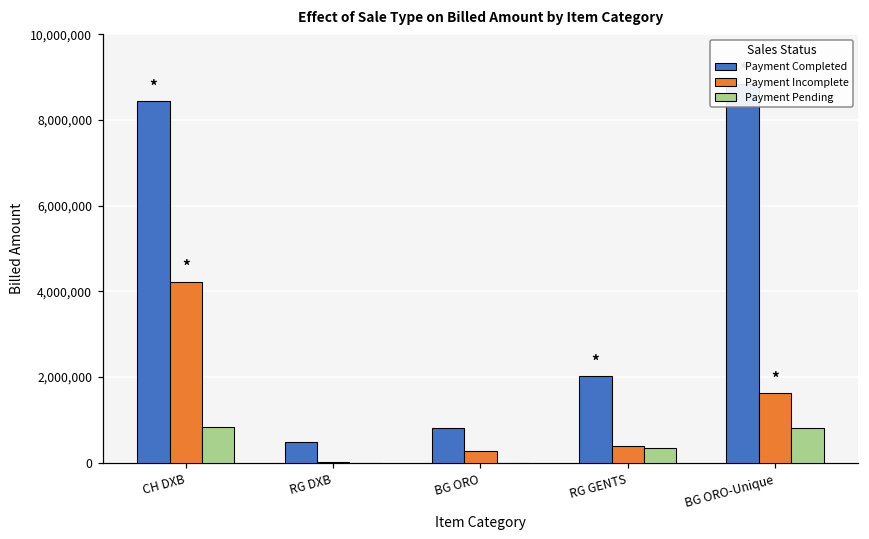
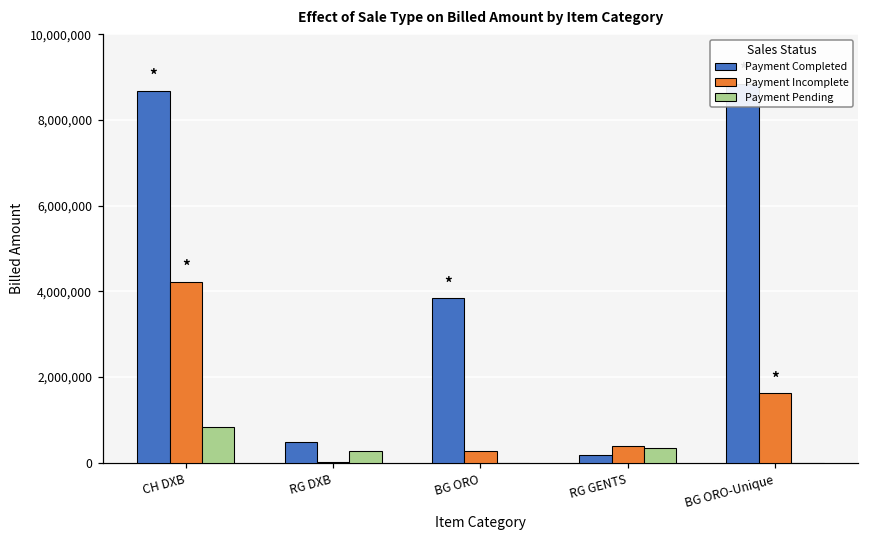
Payment Completed, CH DXB: 8,400,000 -> 8,700,000
Payment Pending, RG DXB: 0 -> 300,000
Payment Completed, BG ORO: 800,000 -> 3,800,000
Payment Completed, RG GENTS: 2,000,000 -> 200,000
Payment Pending, BG ORO-Unique: 800,000 -> 0
